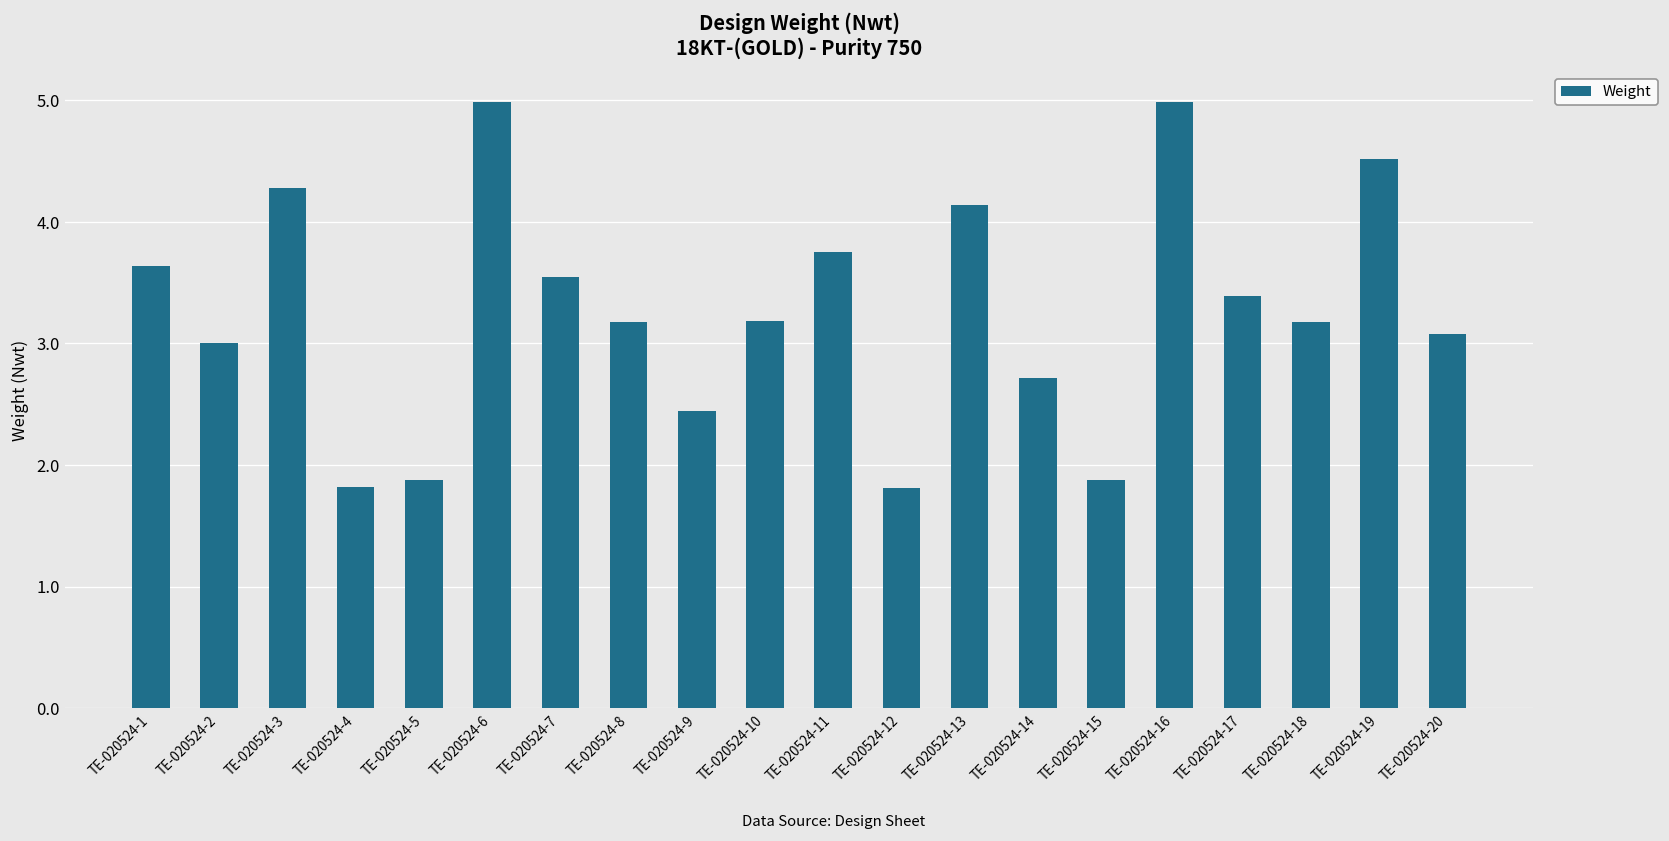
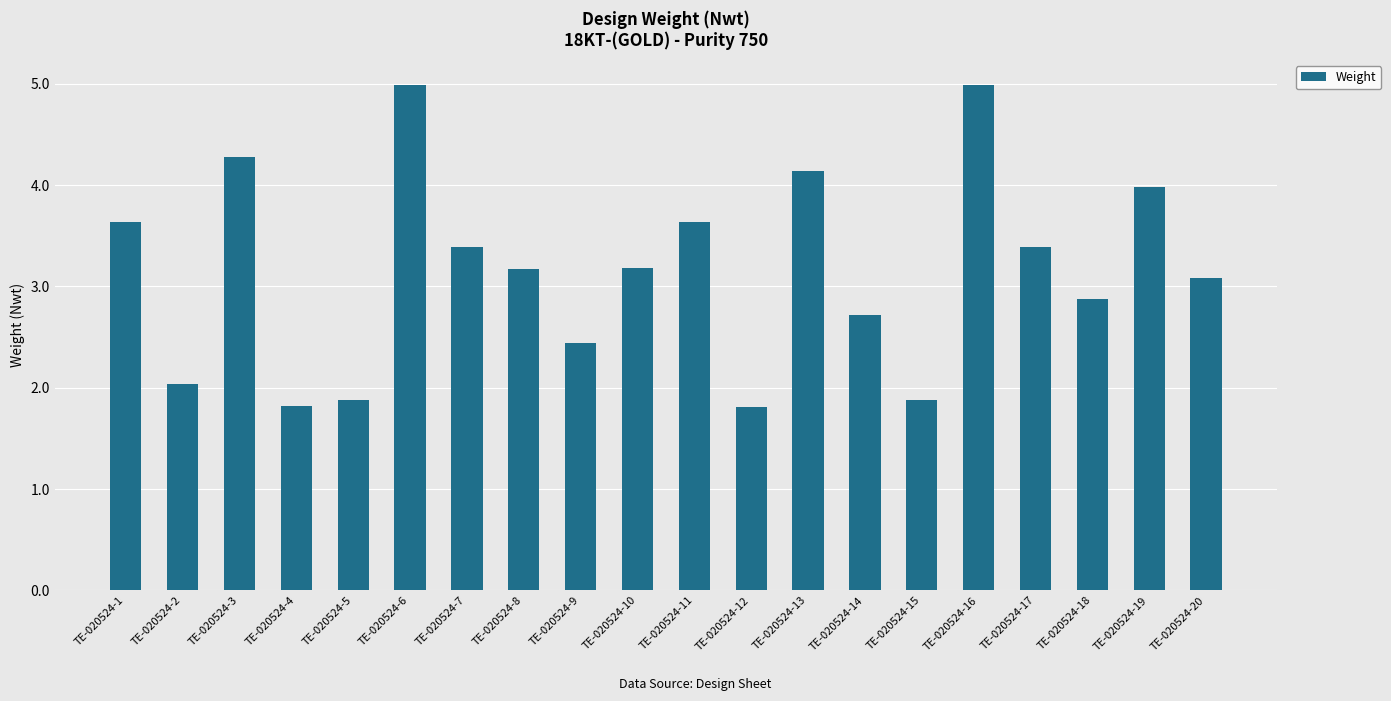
TE-020524-2: 3.00 -> 2.04
TE-020524-7: 3.54 -> 3.39
TE-020524-11: 3.75 -> 3.64
TE-020524-18: 3.18 -> 2.88
TE-020524-19: 4.52 -> 3.98
